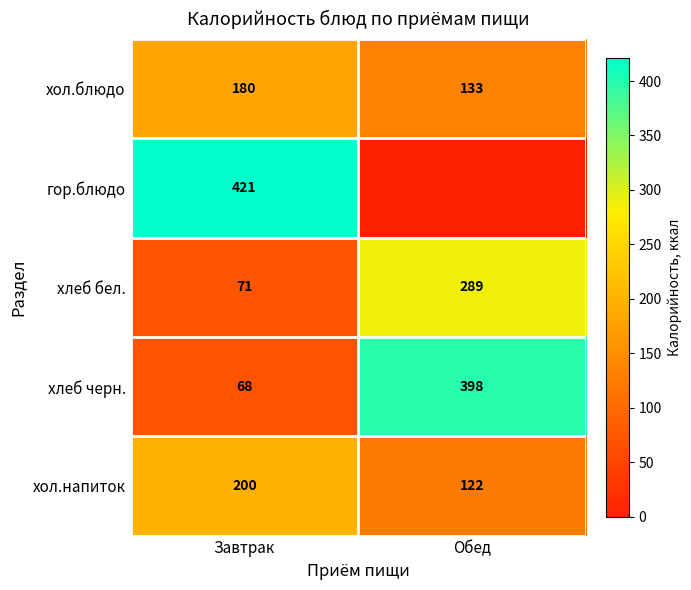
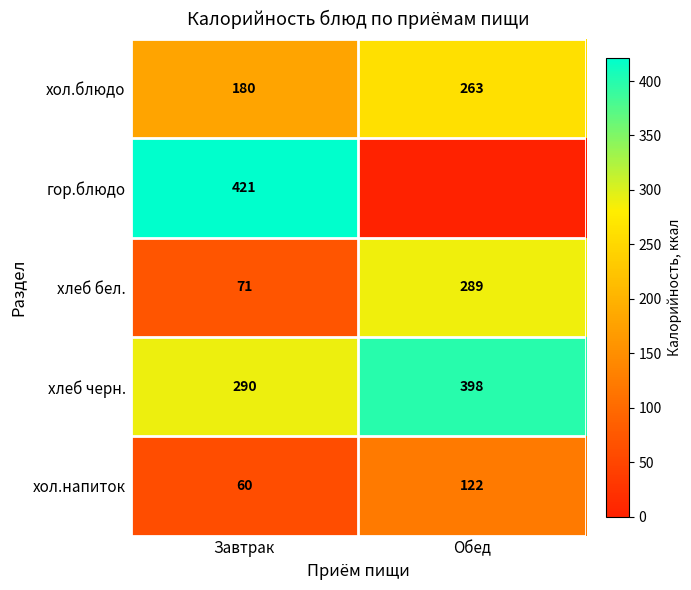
хол.блюдо, Обед: 133 -> 263
хлеб черн., Завтрак: 68 -> 290
хол.напиток, Завтрак: 200 -> 60
